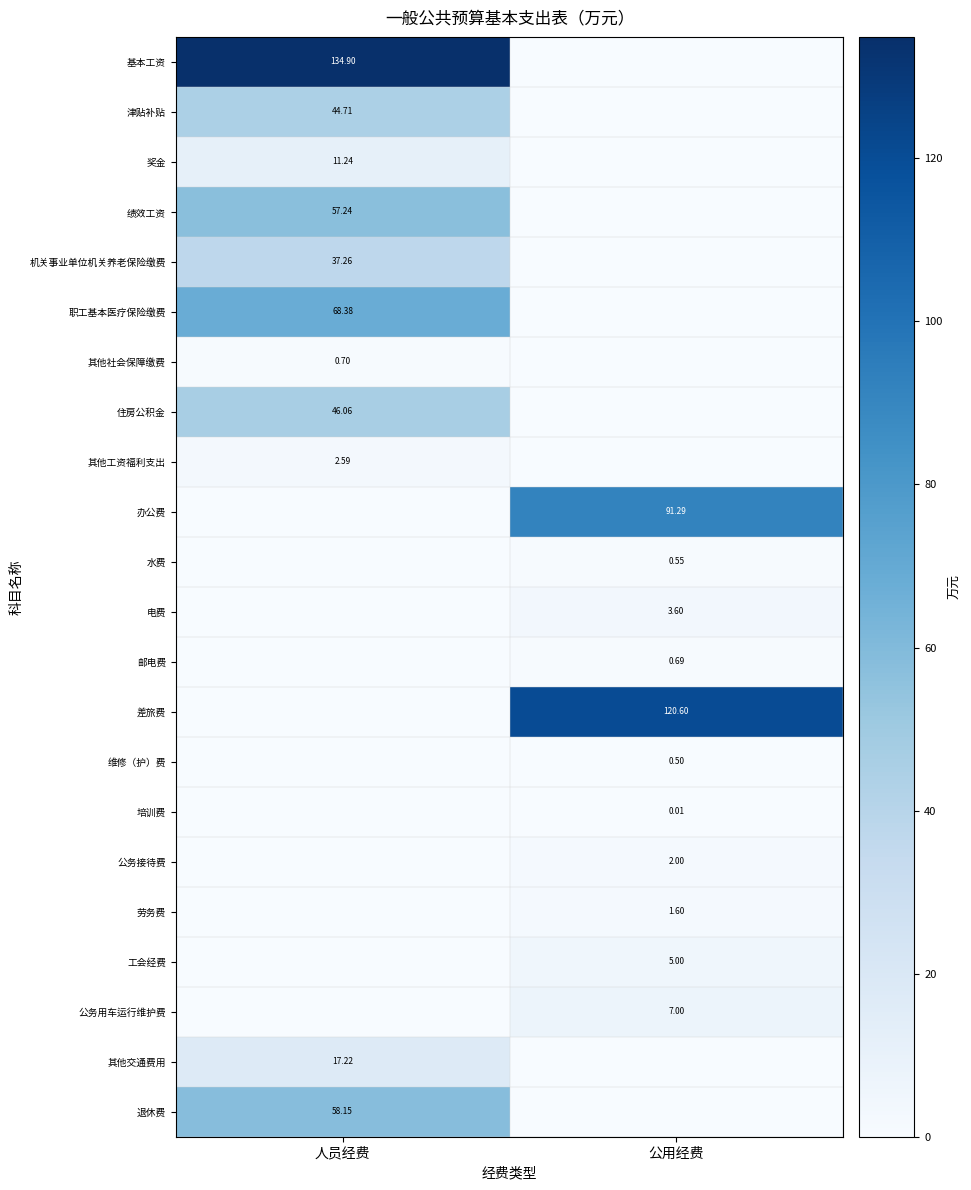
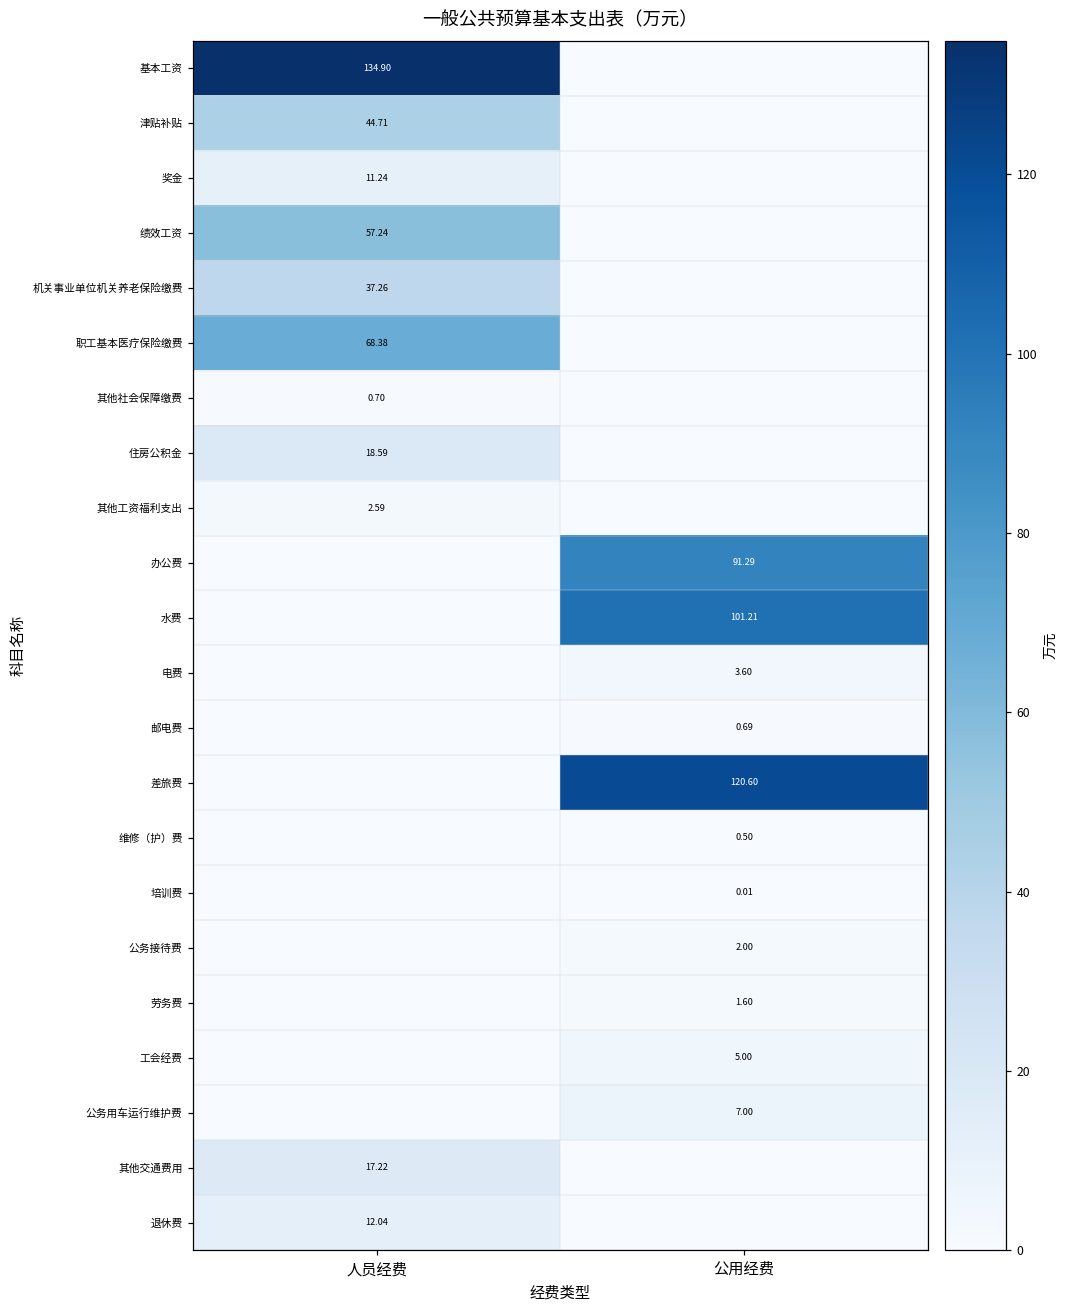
住房公积金, 人员经费: 46.06 -> 18.59
水费, 公用经费: 0.55 -> 101.21
退休费, 人员经费: 58.15 -> 12.04
